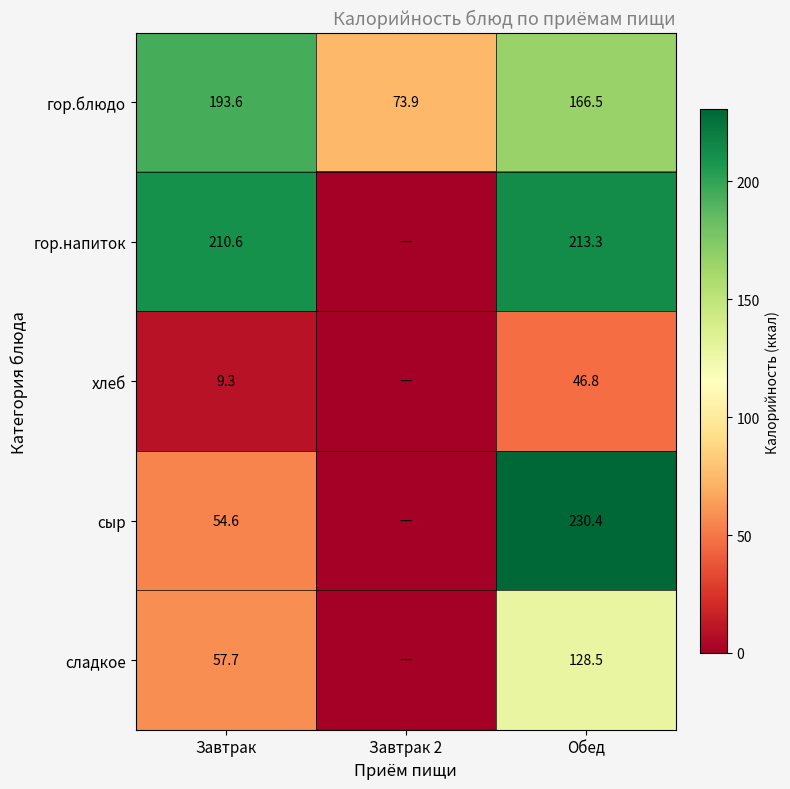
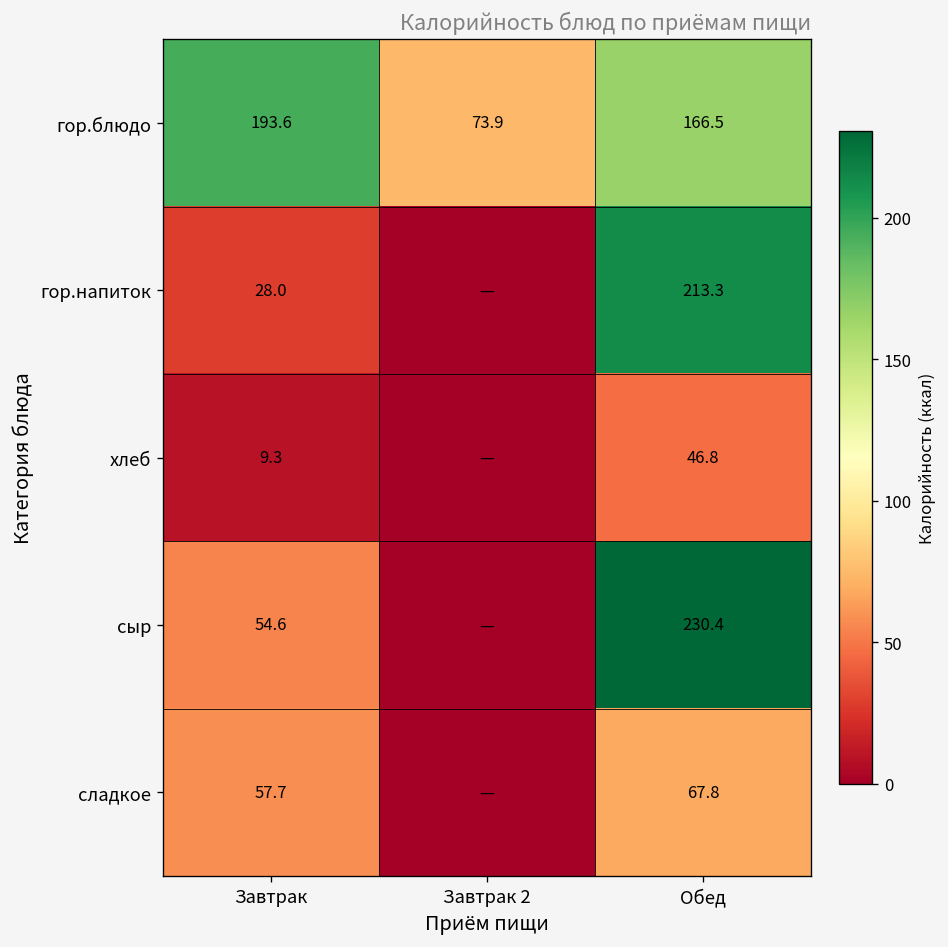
гор.напиток, Завтрак: 210.6 -> 28.0
сладкое, Обед: 128.5 -> 67.8
